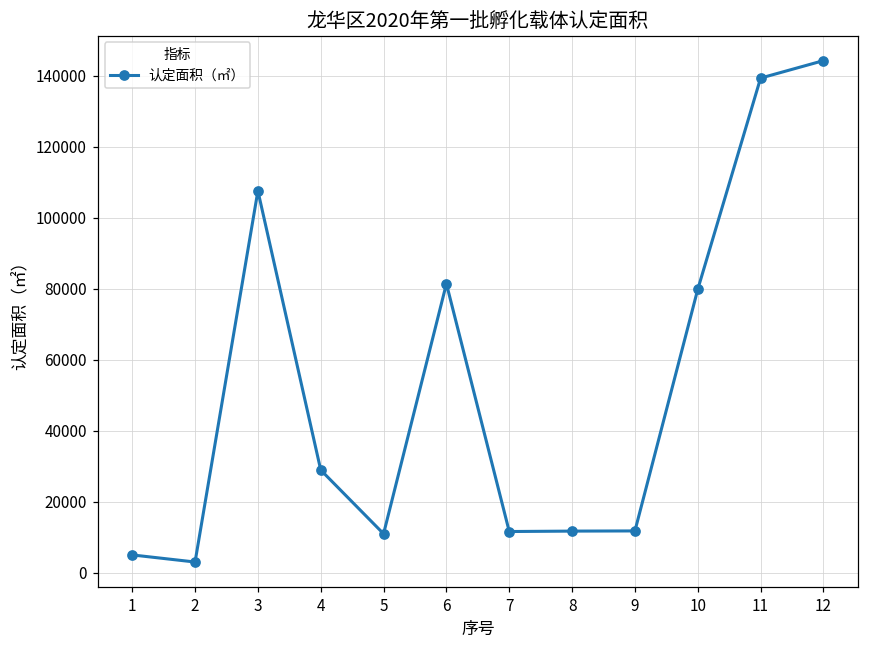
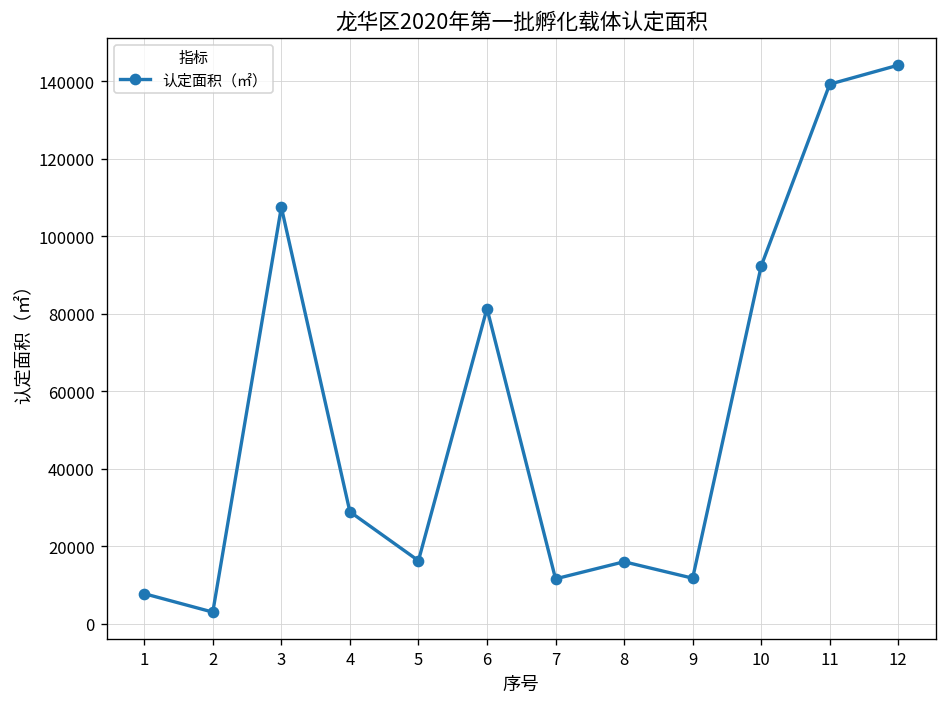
1: 5000 -> 8000
5: 11000 -> 16000
8: 12000 -> 16000
10: 80000 -> 92000
